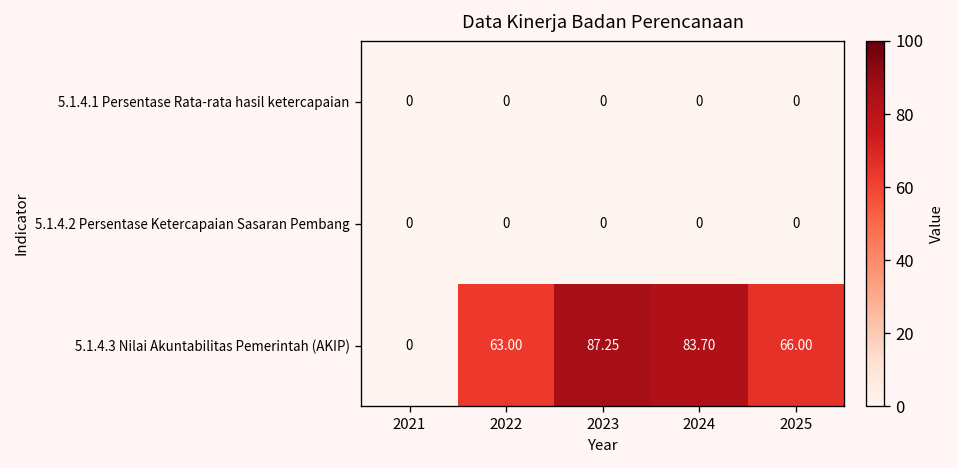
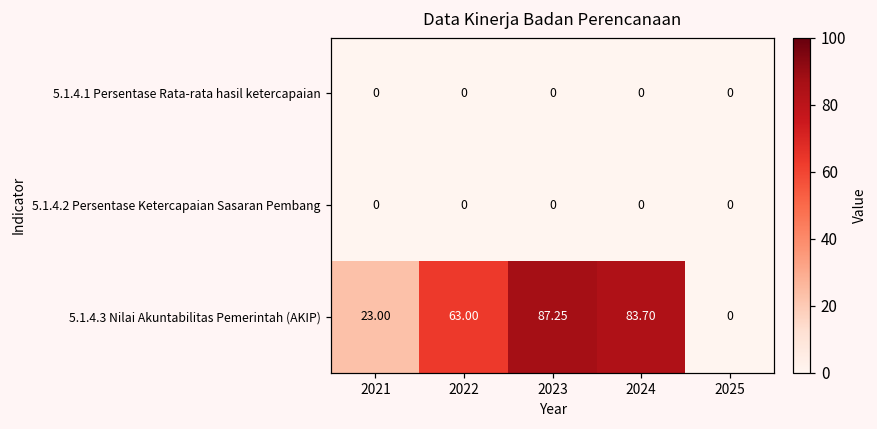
5.1.4.3 Nilai Akuntabilitas Pemerintah (AKIP), 2021: 0 -> 23.00
5.1.4.3 Nilai Akuntabilitas Pemerintah (AKIP), 2025: 66.00 -> 0
